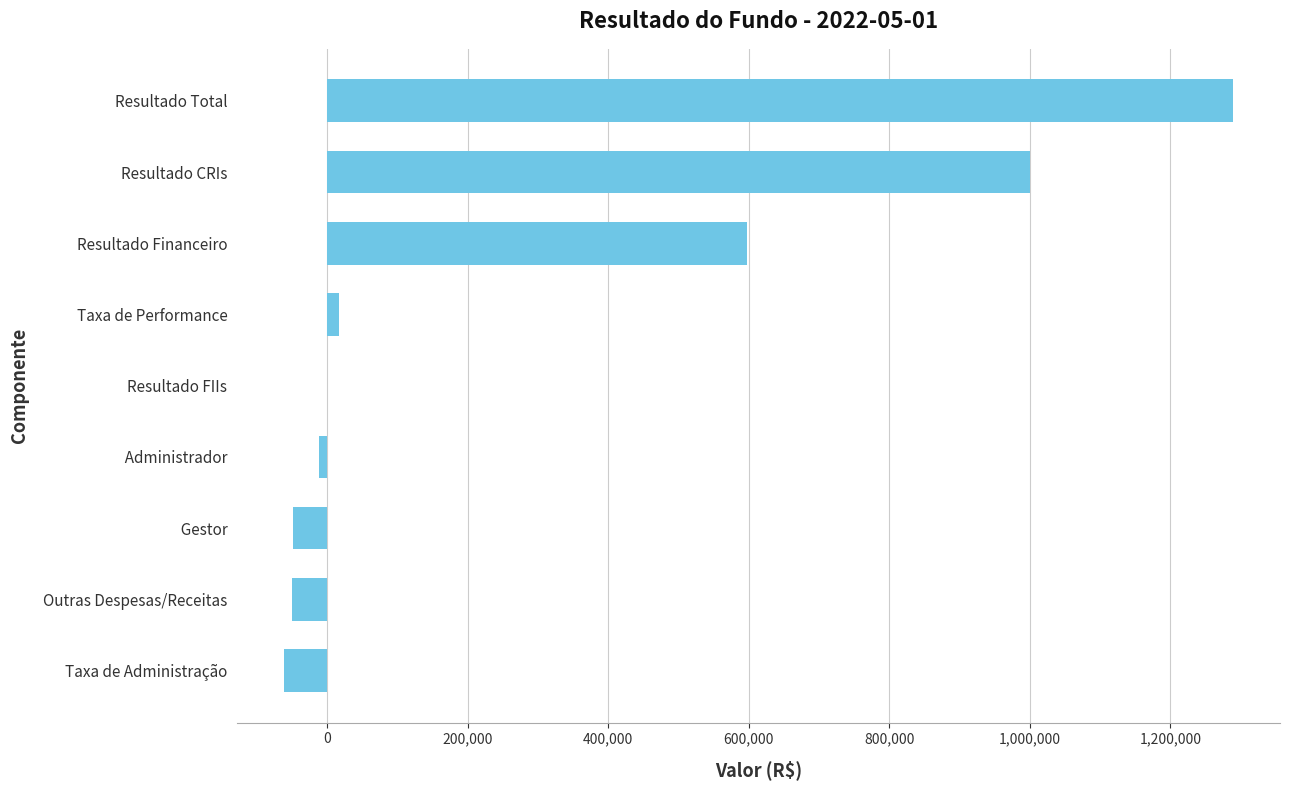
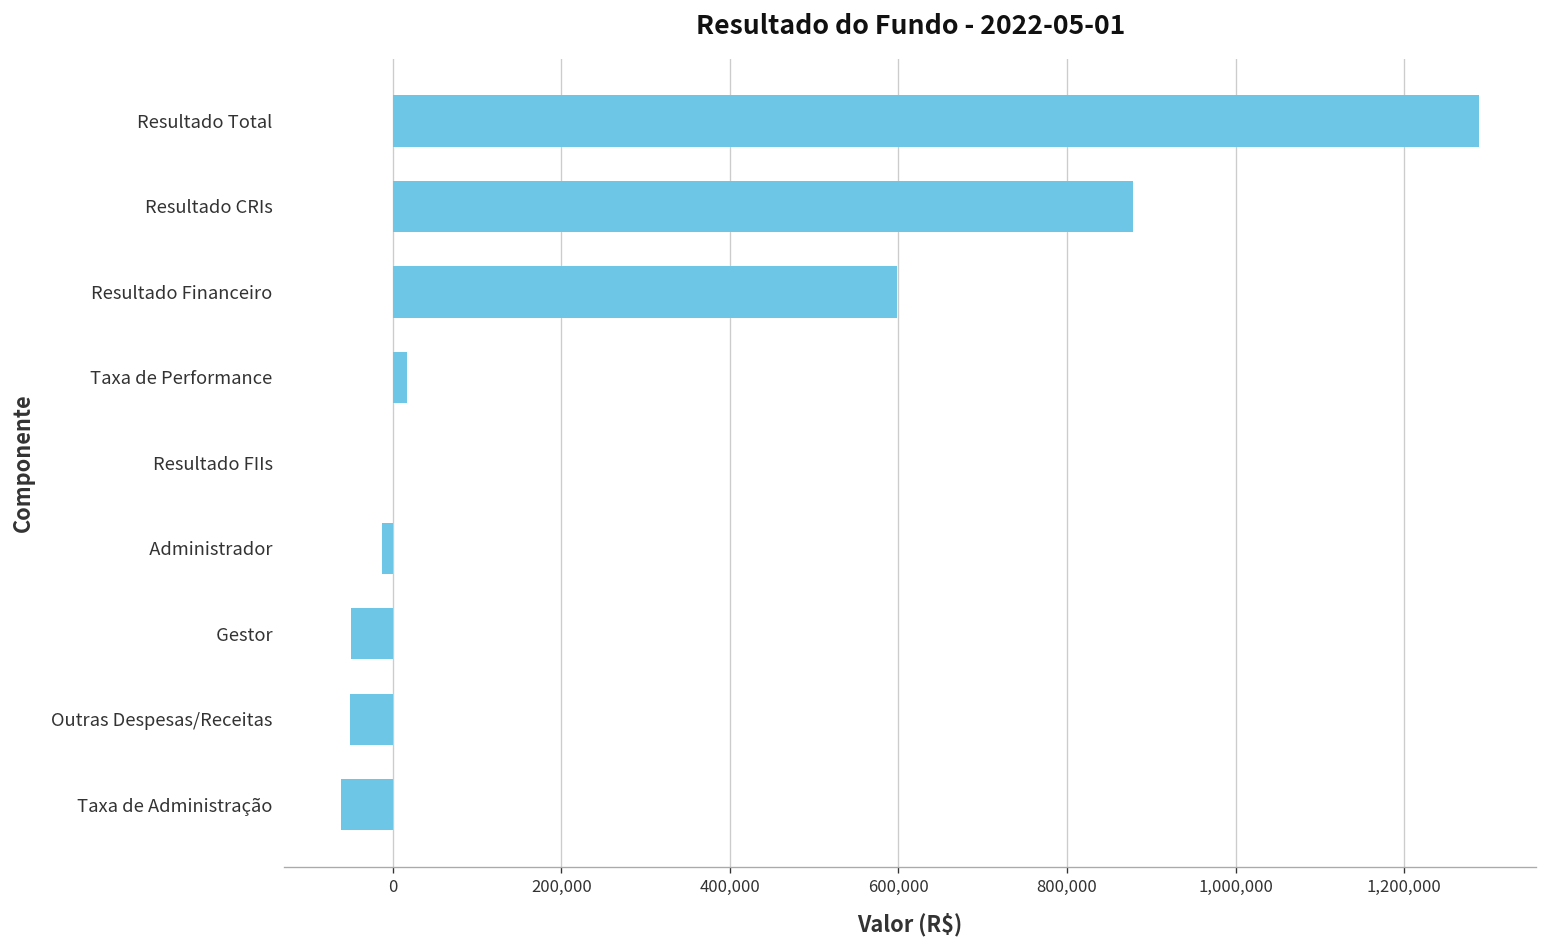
Resultado CRIs: 1,000,000 -> 880,000
